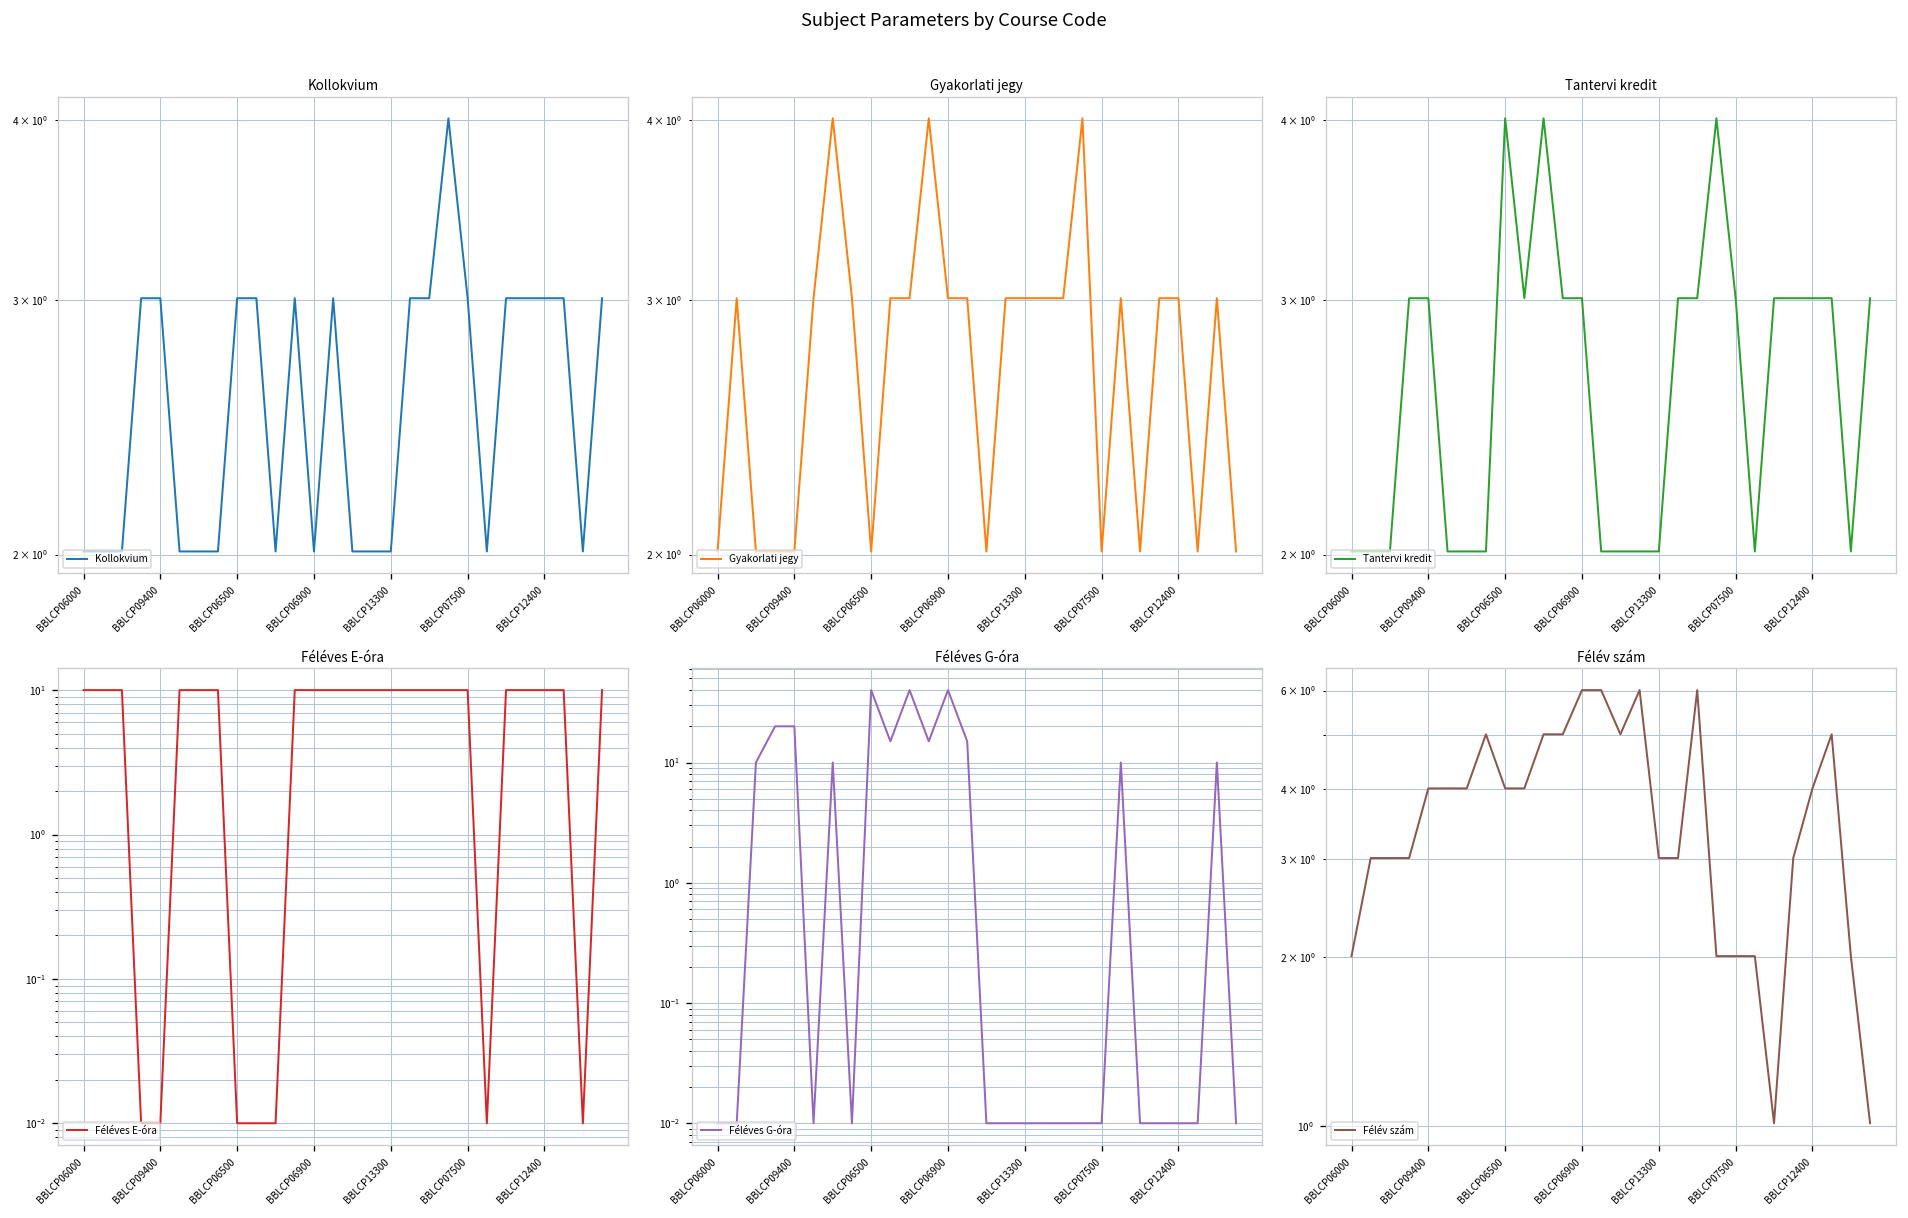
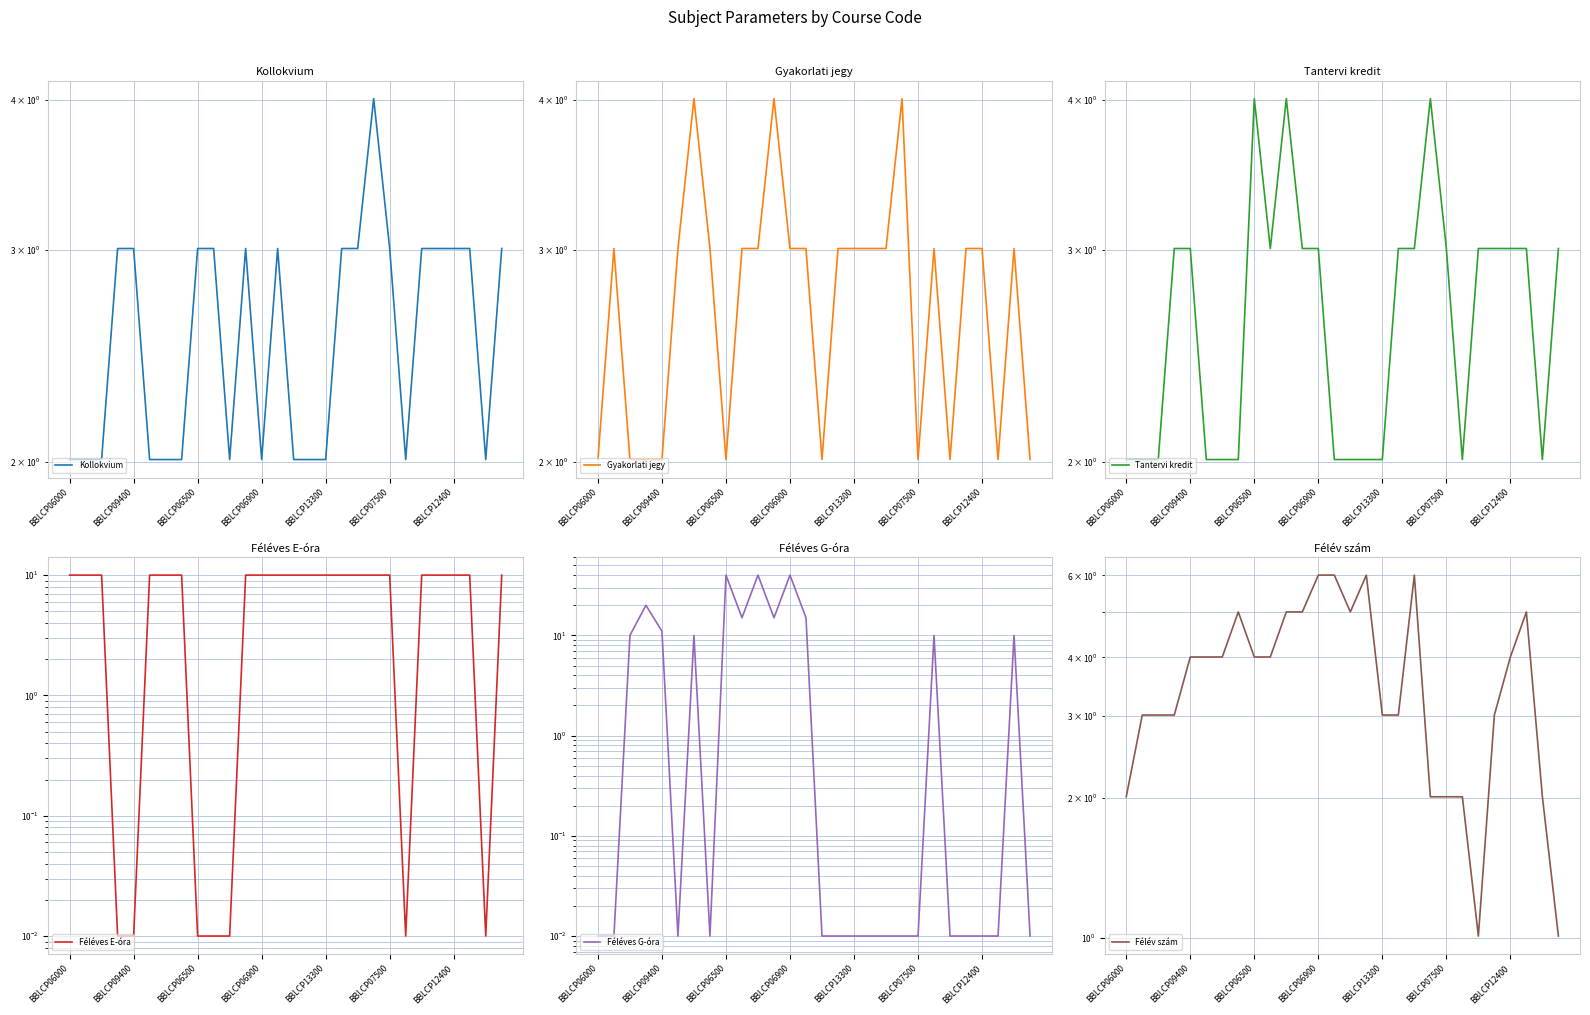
Féléves G-óra, BBLCP09400: 20 -> 11
